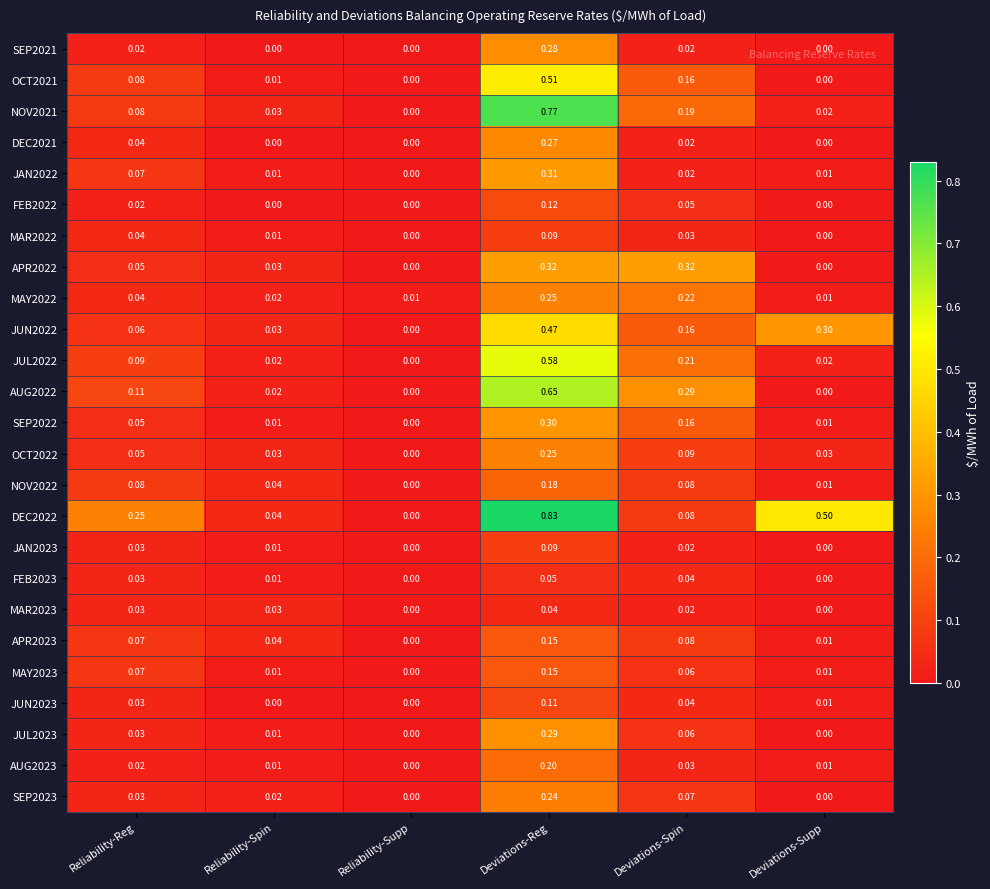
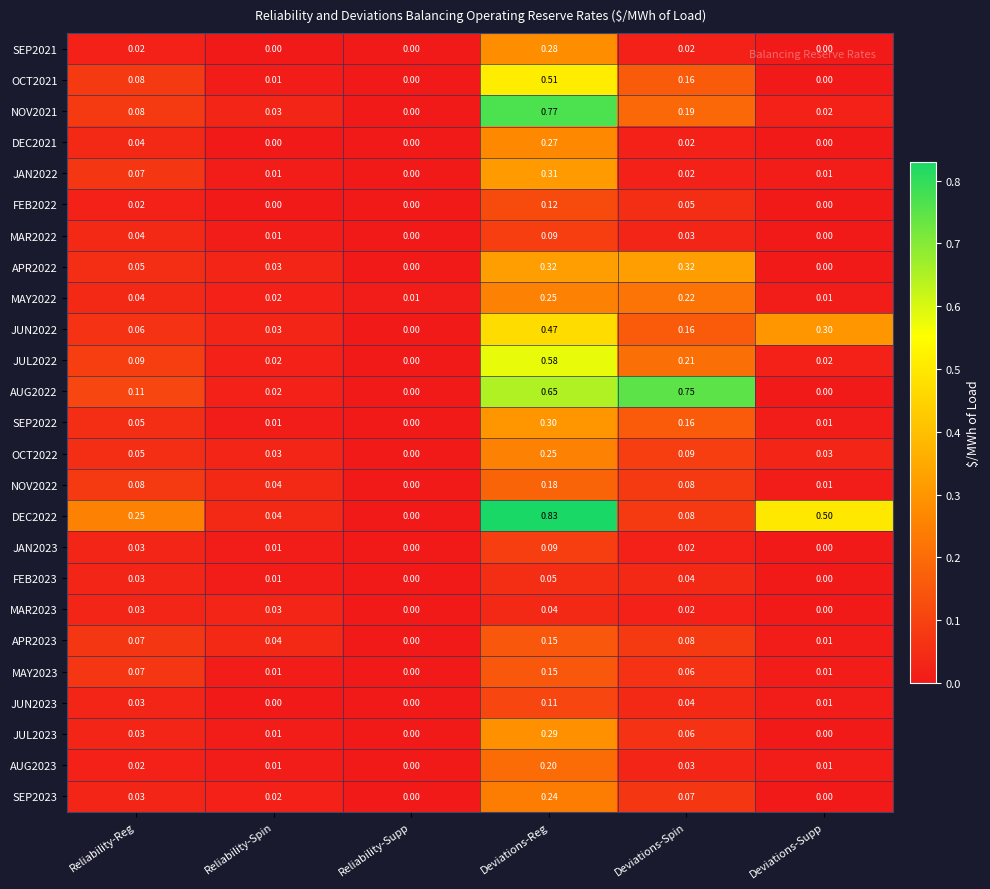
AUG2022, Deviations-Spin: 0.29 -> 0.75
